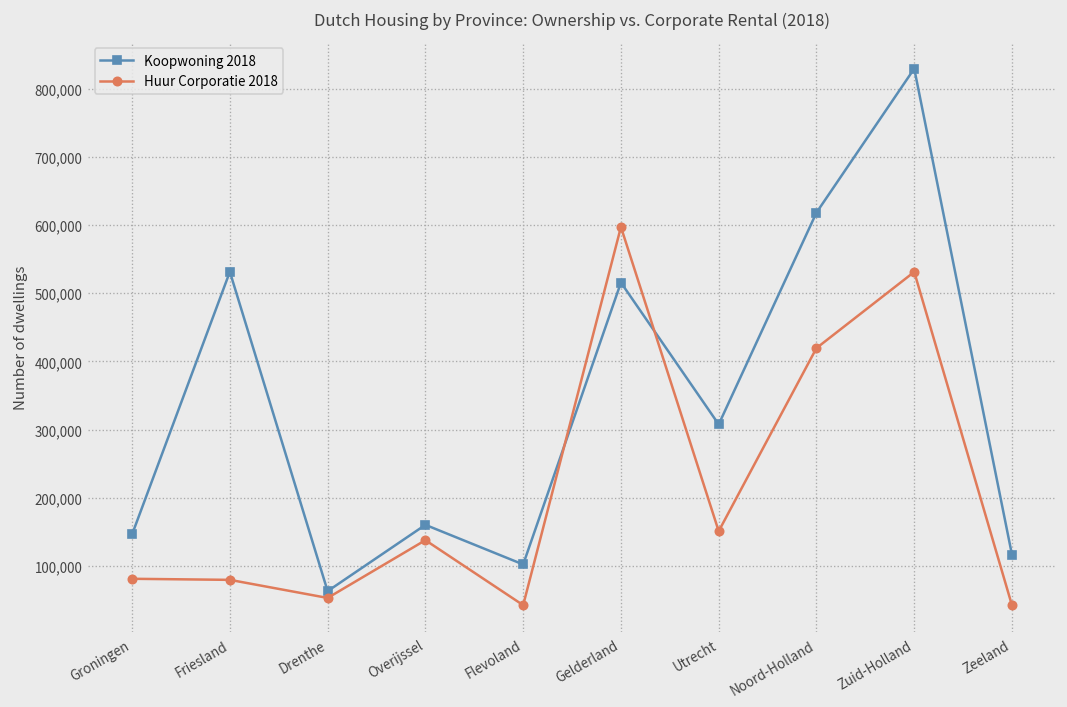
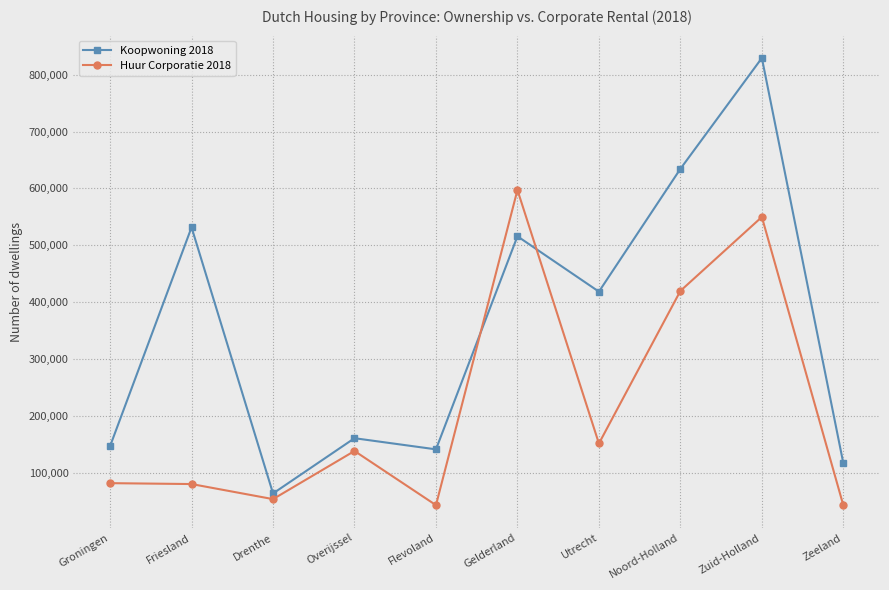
Koopwoning 2018, Flevoland: 100,000 -> 140,000
Koopwoning 2018, Utrecht: 310,000 -> 420,000
Koopwoning 2018, Noord-Holland: 620,000 -> 630,000
Huur Corporatie 2018, Zuid-Holland: 530,000 -> 550,000
